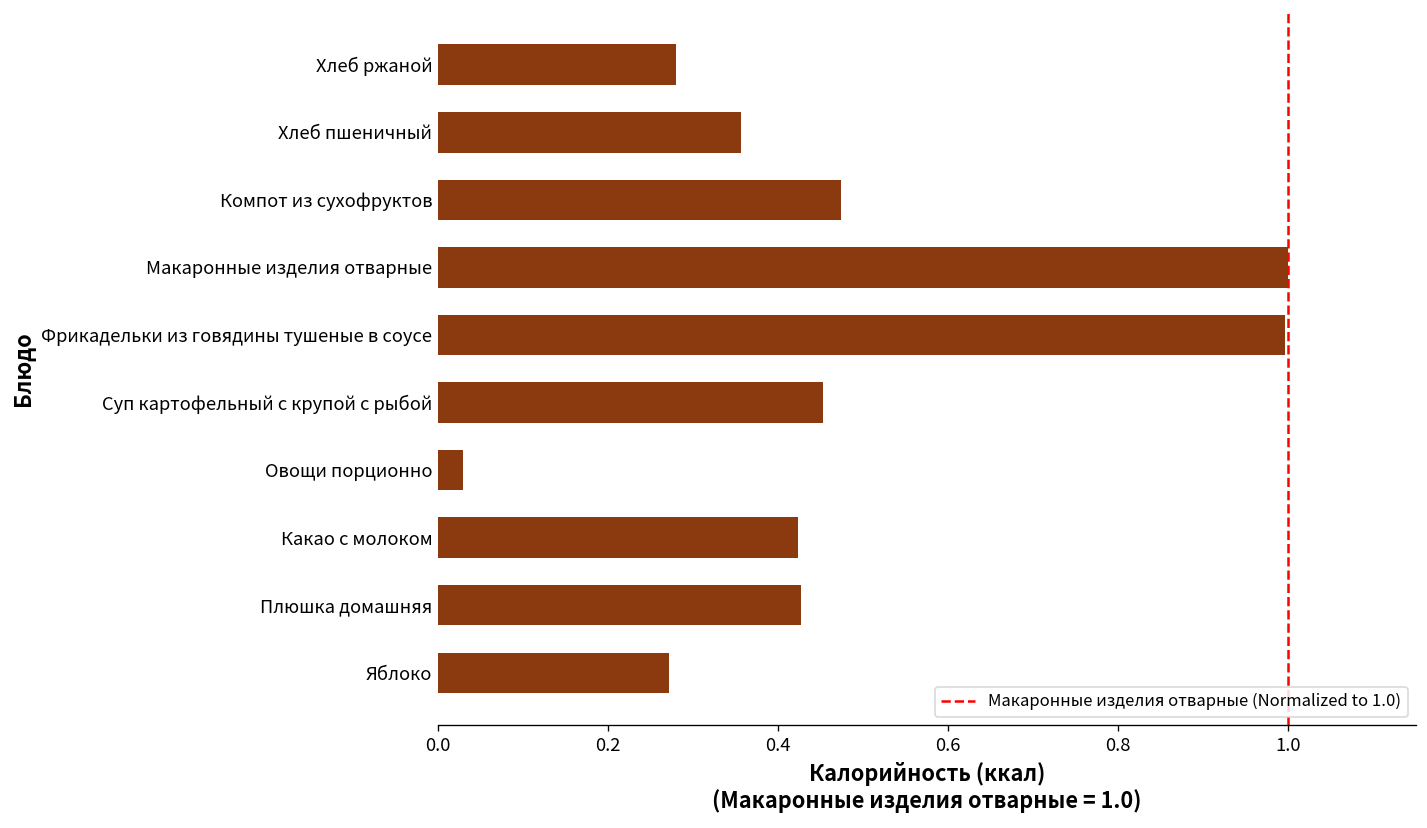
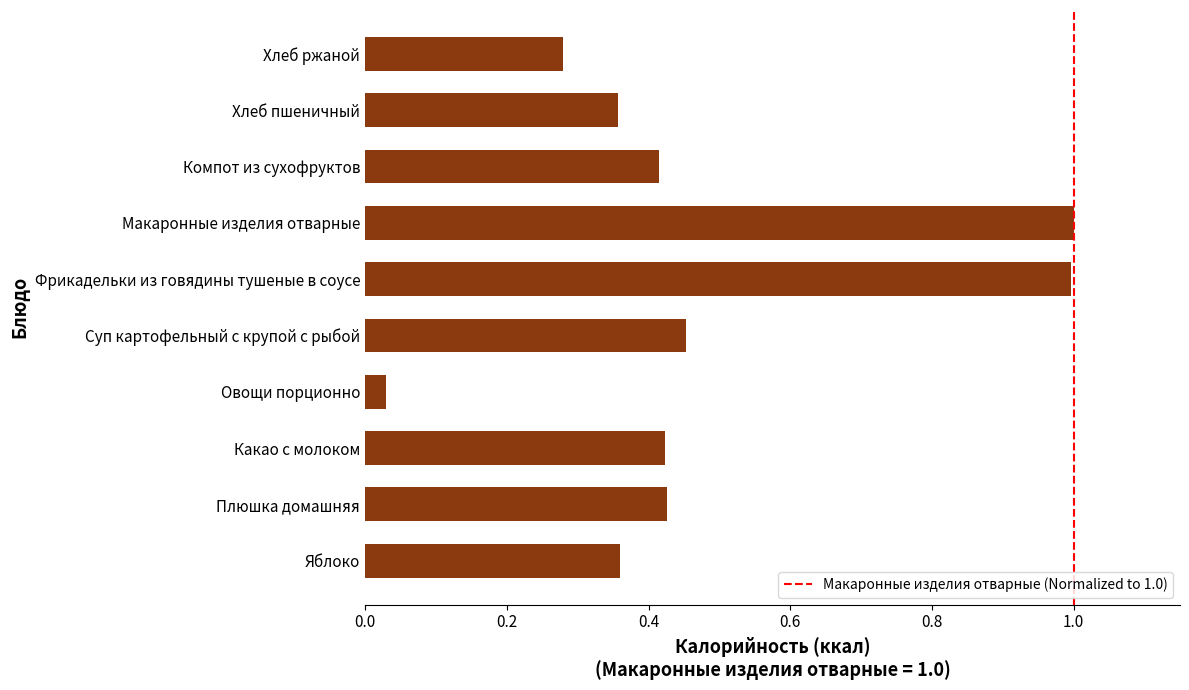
Компот из сухофруктов: 0.47 -> 0.42
Яблоко: 0.27 -> 0.36
